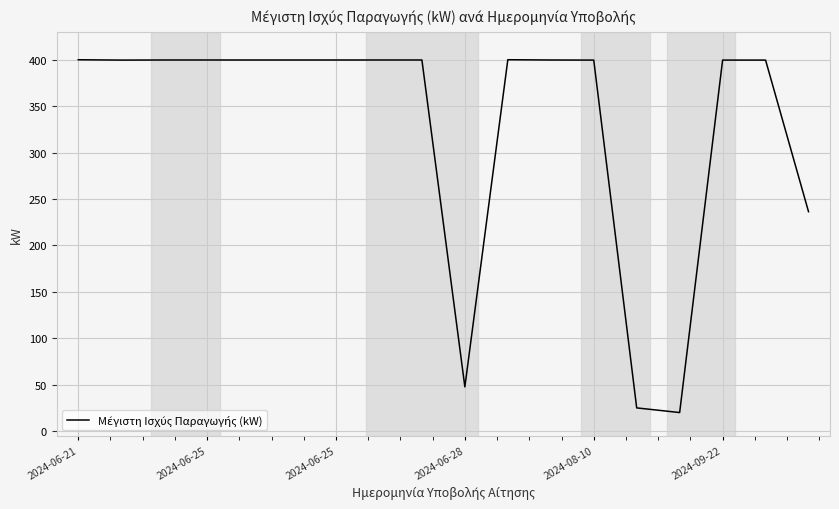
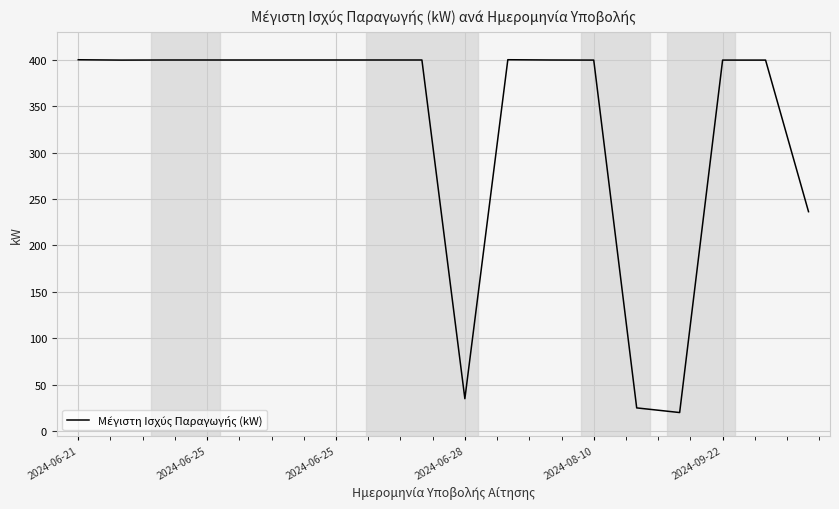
2024-06-28: 50 -> 30
